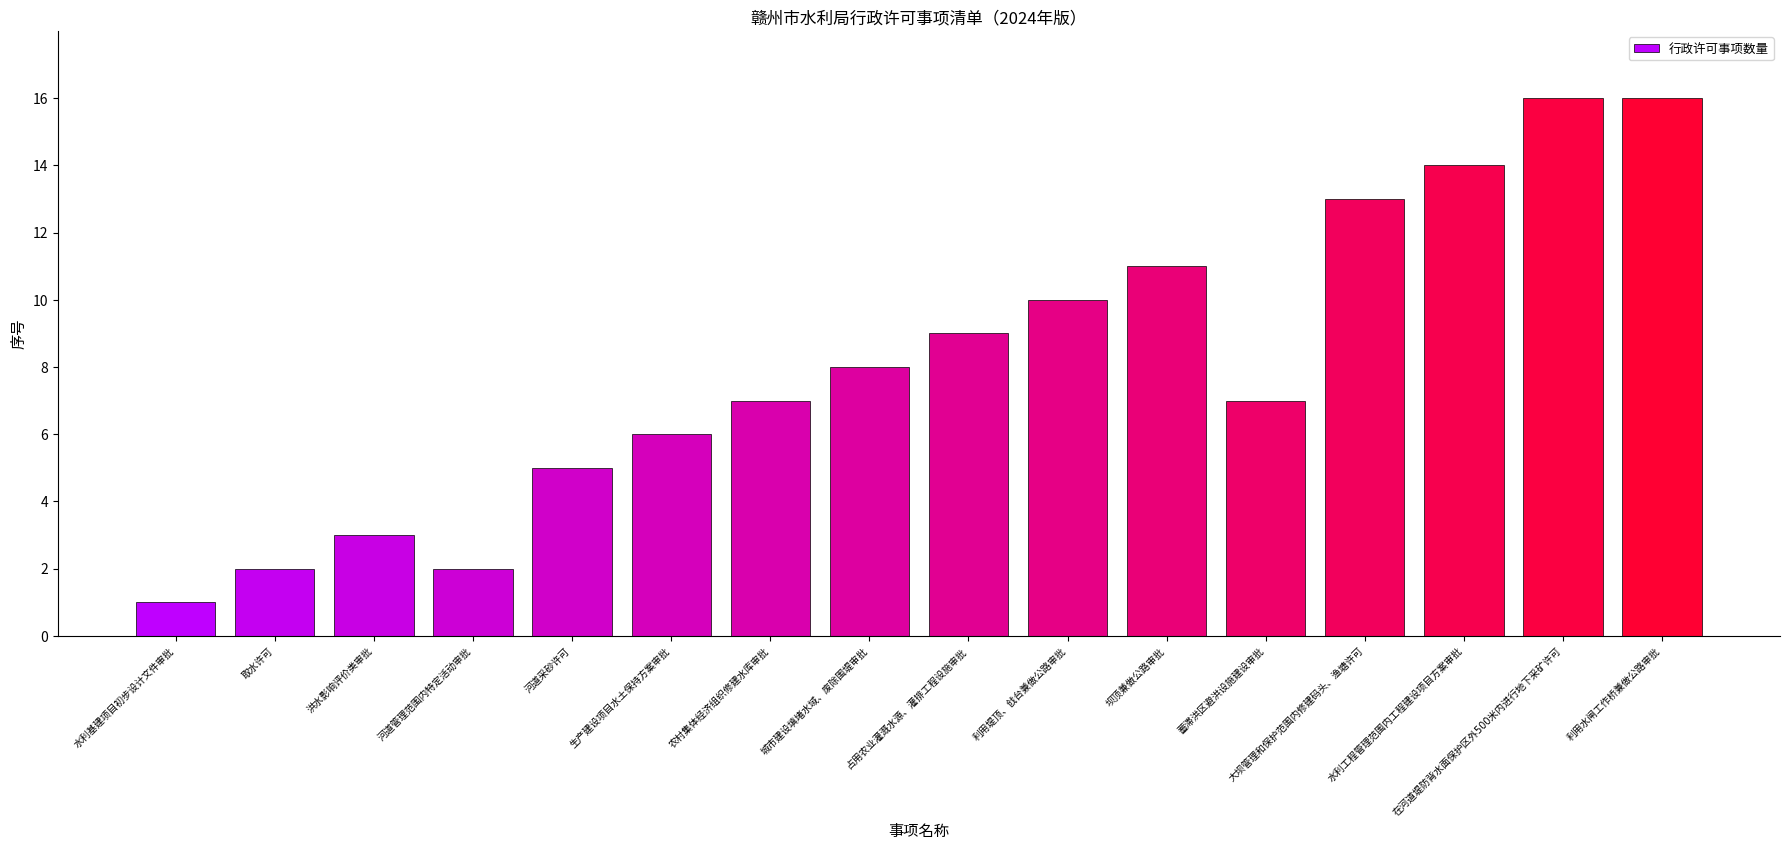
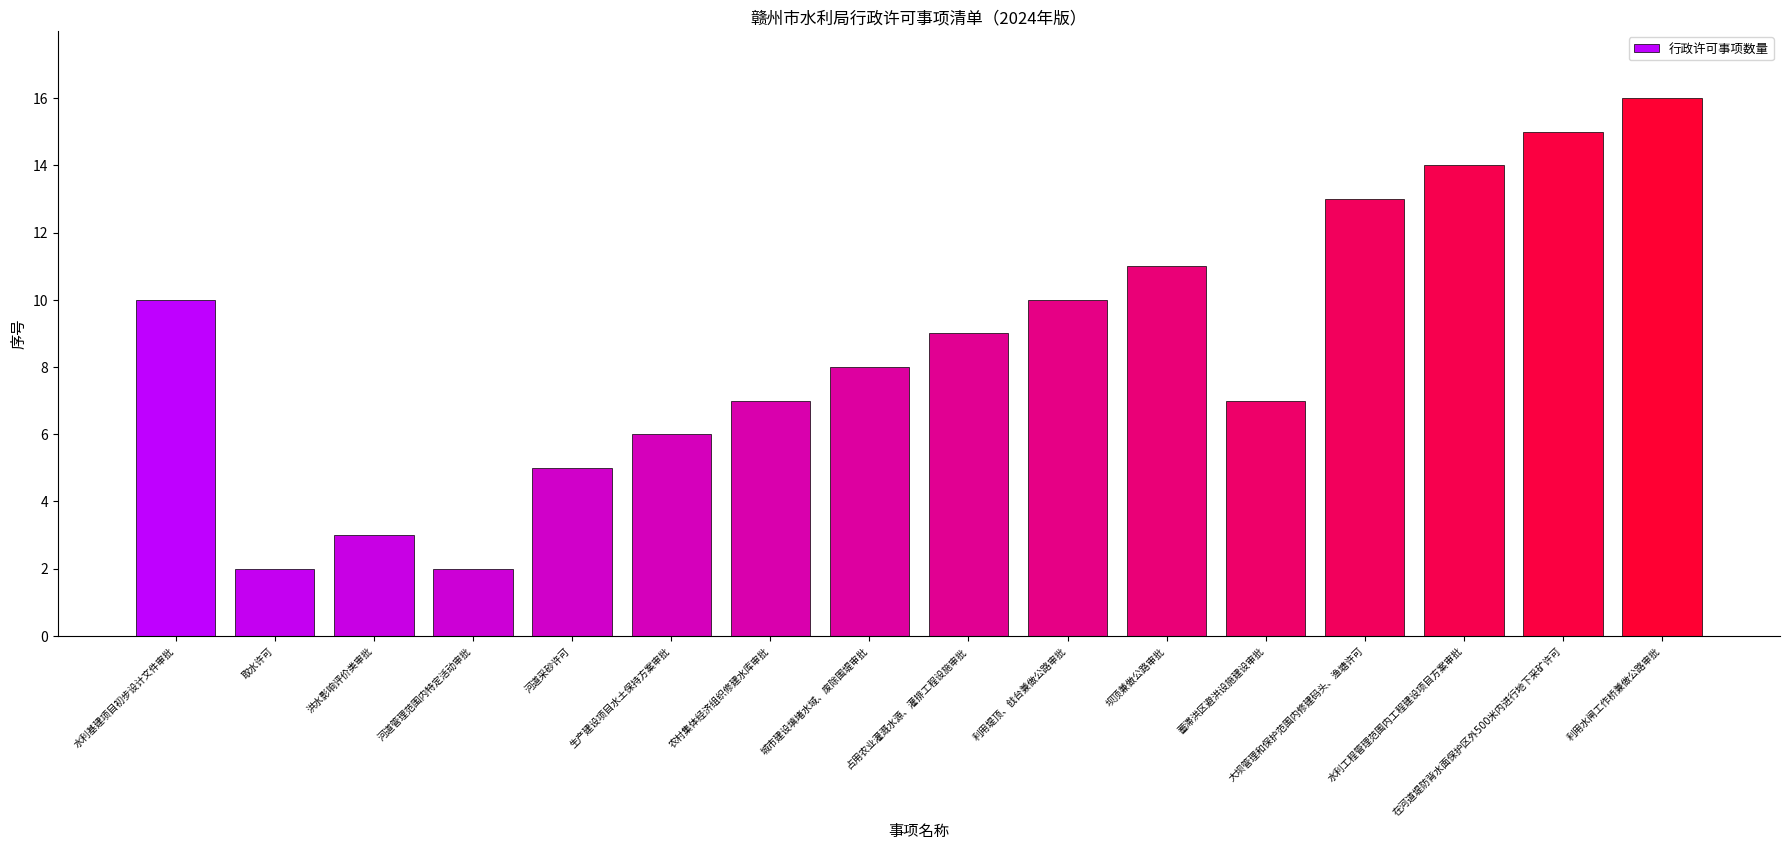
水利基建项目初步设计文件审批: 1 -> 10
在河道堤防背水面保护区外500米内进行地下采矿许可: 16 -> 15
